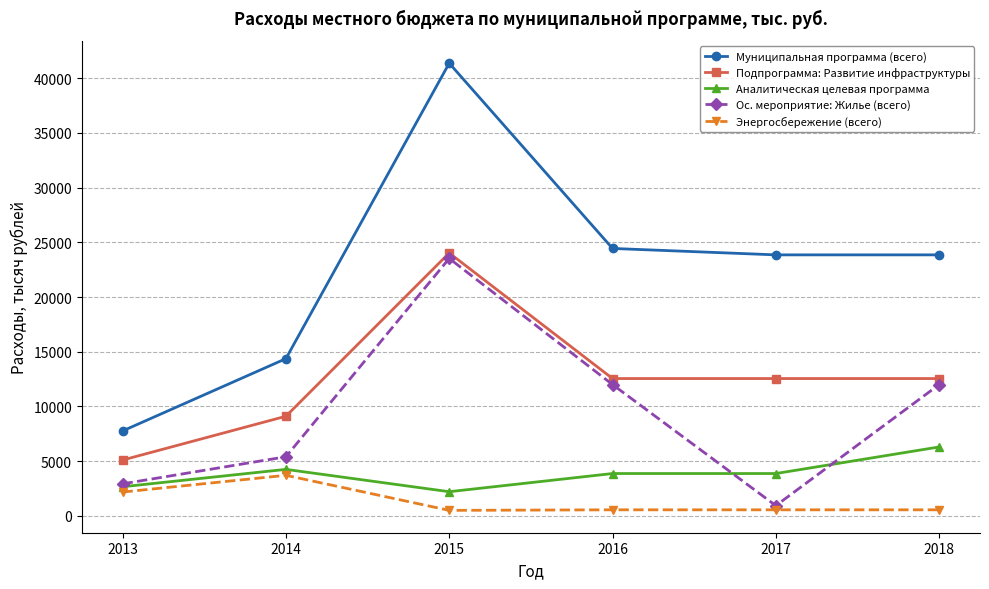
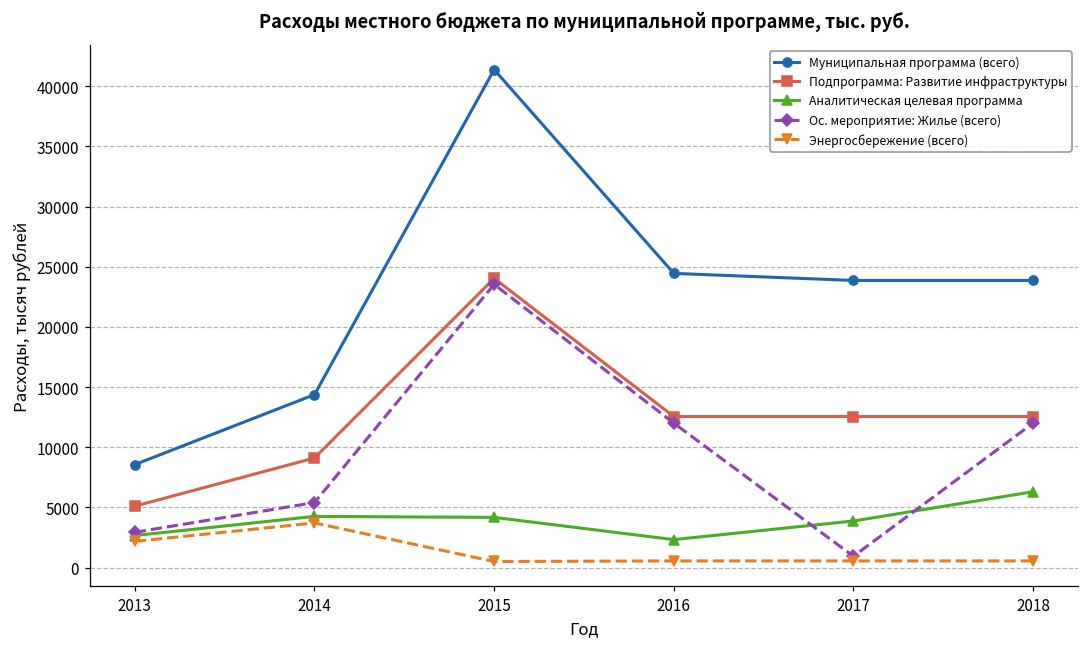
Муниципальная программа (всего), 2013: 7800 -> 8600
Аналитическая целевая программа, 2015: 2200 -> 4200
Аналитическая целевая программа, 2016: 3900 -> 2300
